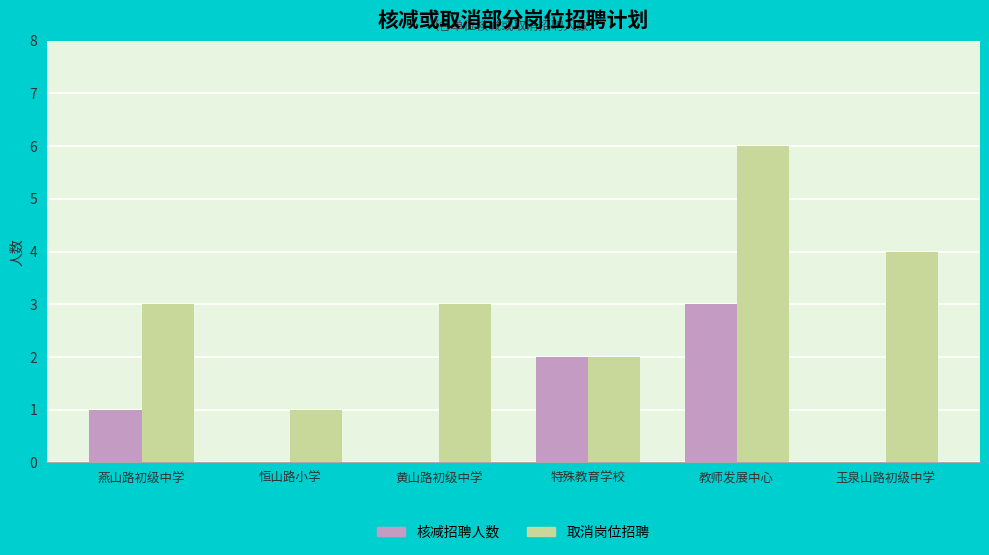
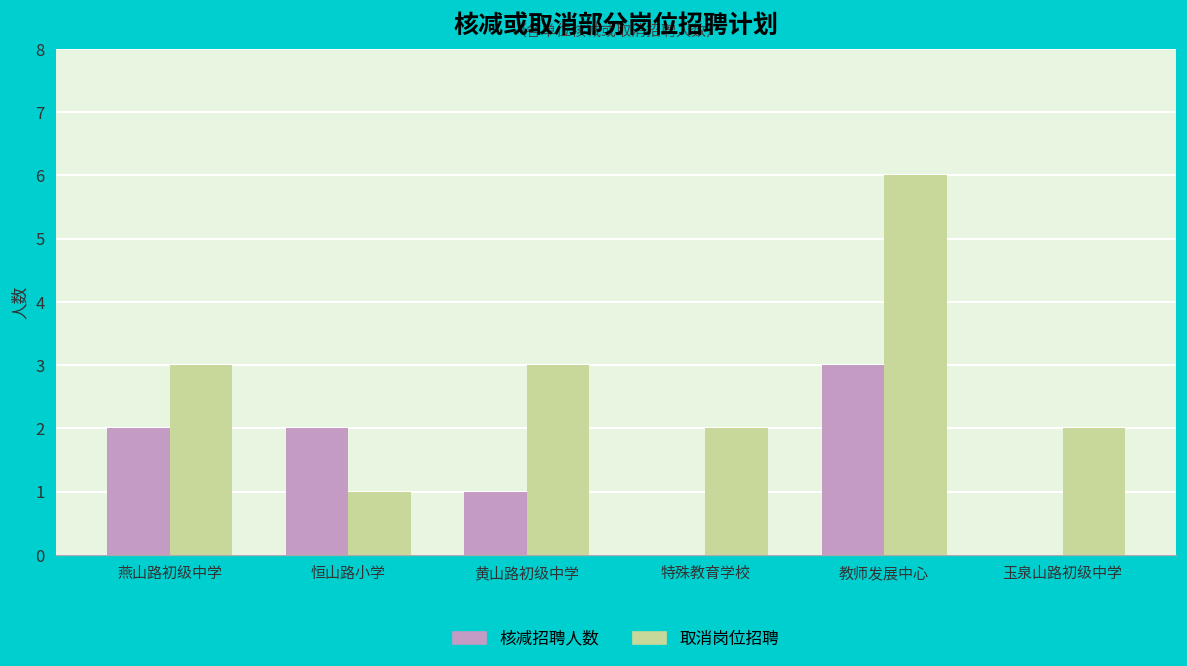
核减招聘人数, 燕山路初级中学: 1 -> 2
核减招聘人数, 恒山路小学: 0 -> 2
核减招聘人数, 黄山路初级中学: 0 -> 1
核减招聘人数, 特殊教育学校: 2 -> 0
取消岗位招聘, 玉泉山路初级中学: 4 -> 2
